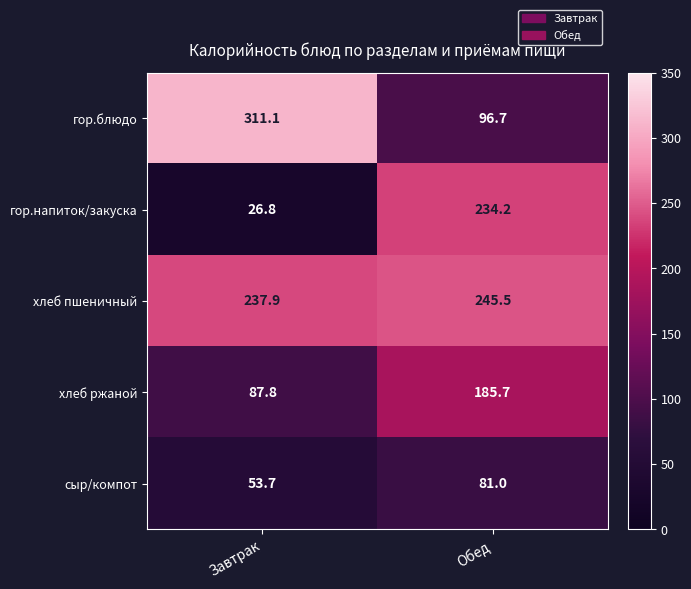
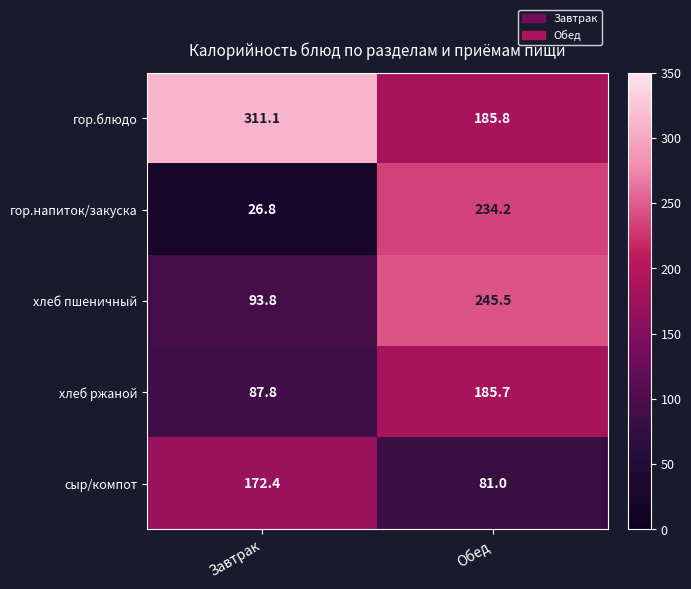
гор.блюдо, Обед: 96.7 -> 185.8
хлеб пшеничный, Завтрак: 237.9 -> 93.8
сыр/компот, Завтрак: 53.7 -> 172.4
